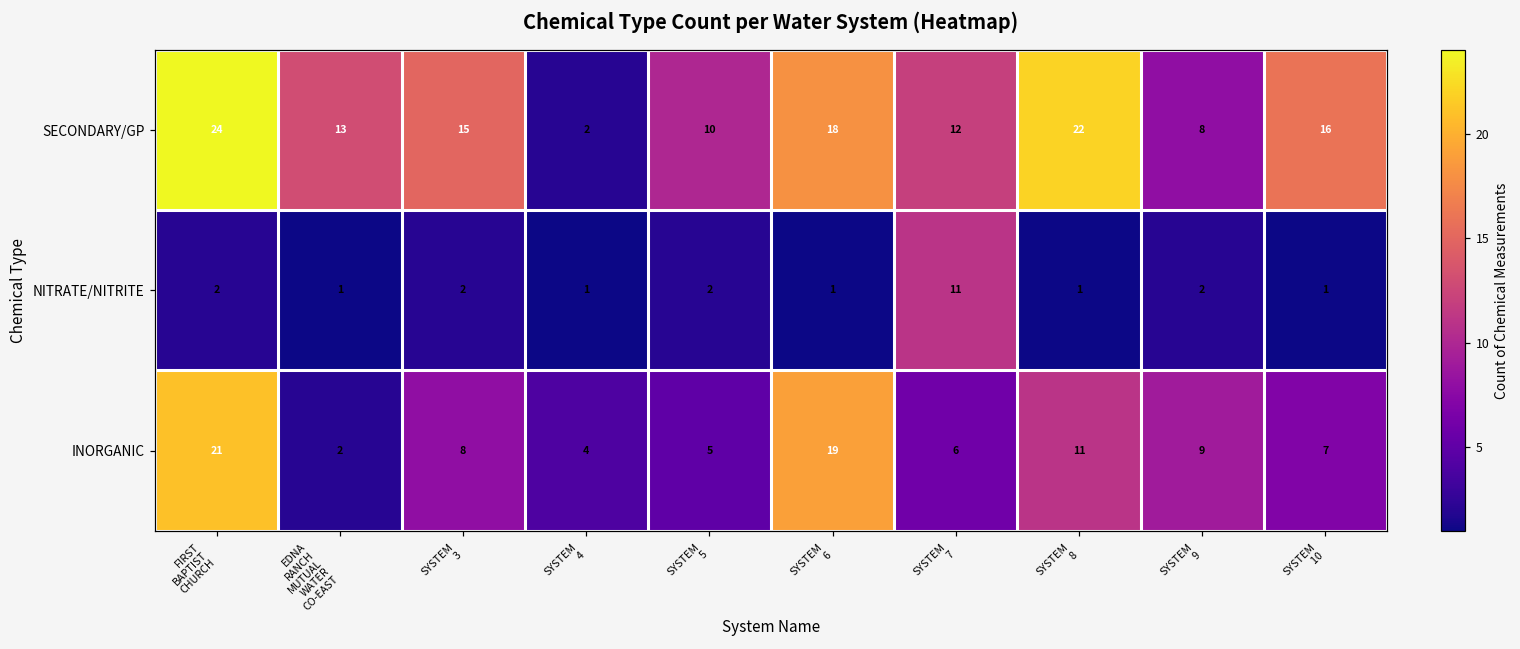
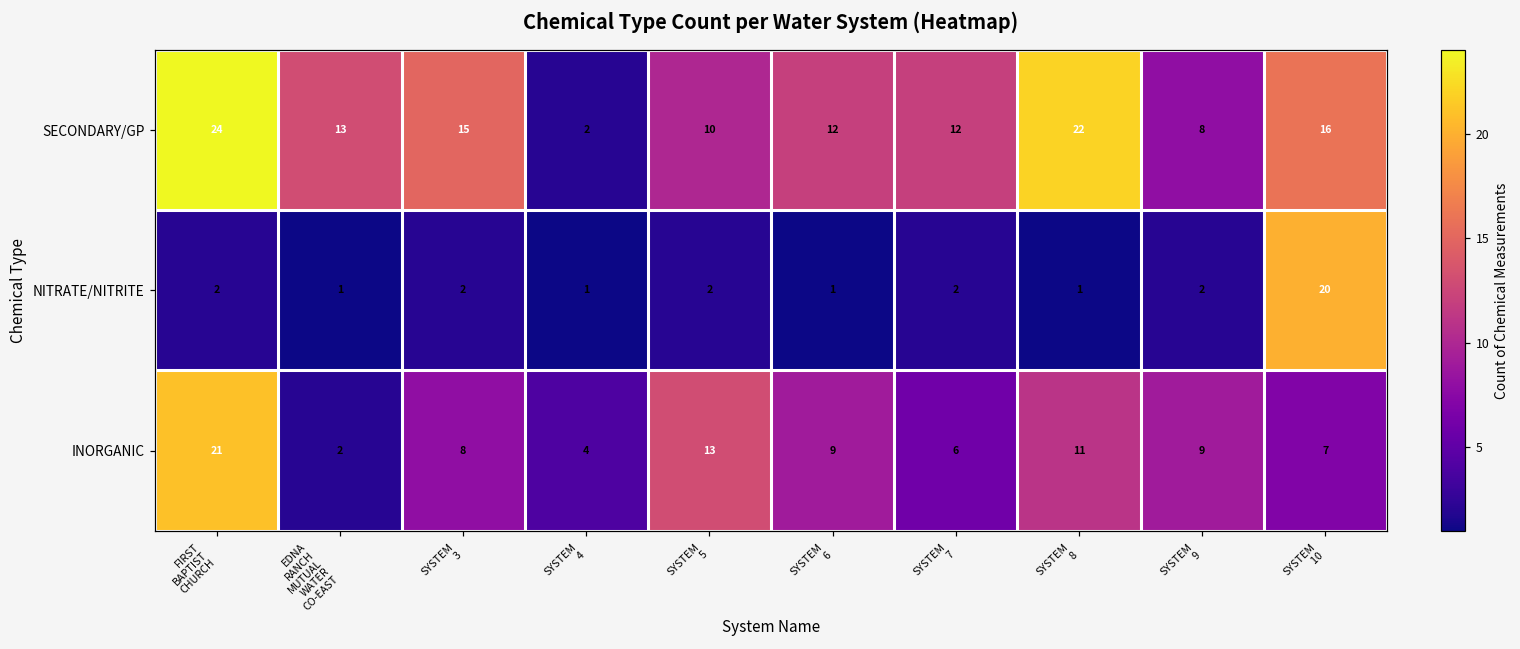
SECONDARY/GP, SYSTEM 6: 18 -> 12
NITRATE/NITRITE, SYSTEM 7: 11 -> 2
NITRATE/NITRITE, SYSTEM 10: 1 -> 20
INORGANIC, SYSTEM 5: 5 -> 13
INORGANIC, SYSTEM 6: 19 -> 9
